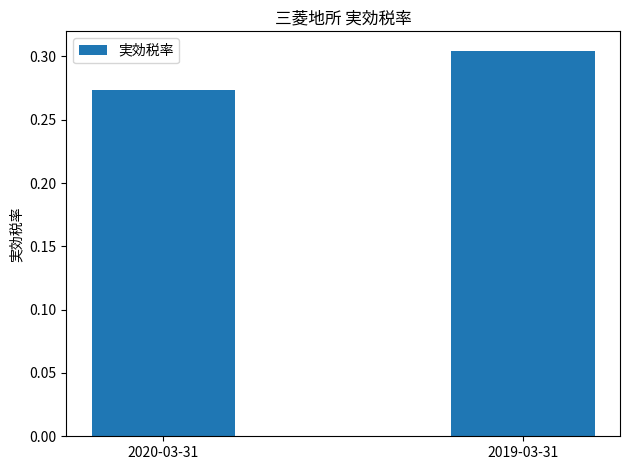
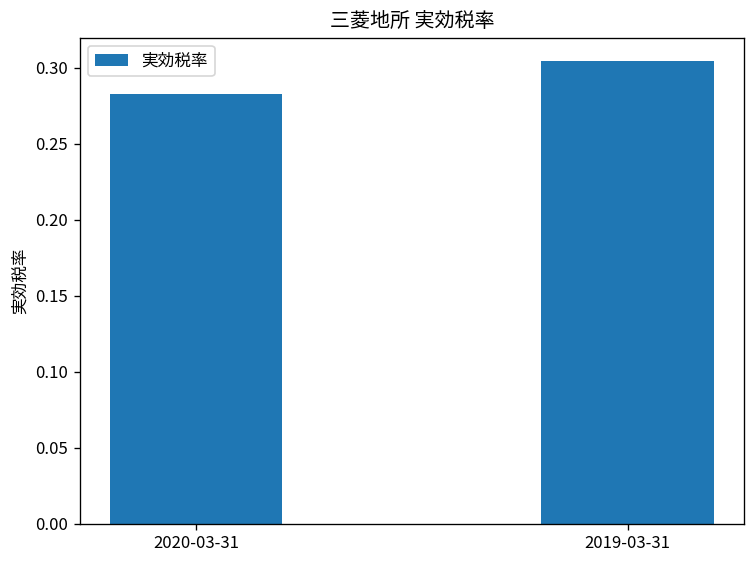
2020-03-31: 0.273 -> 0.283
